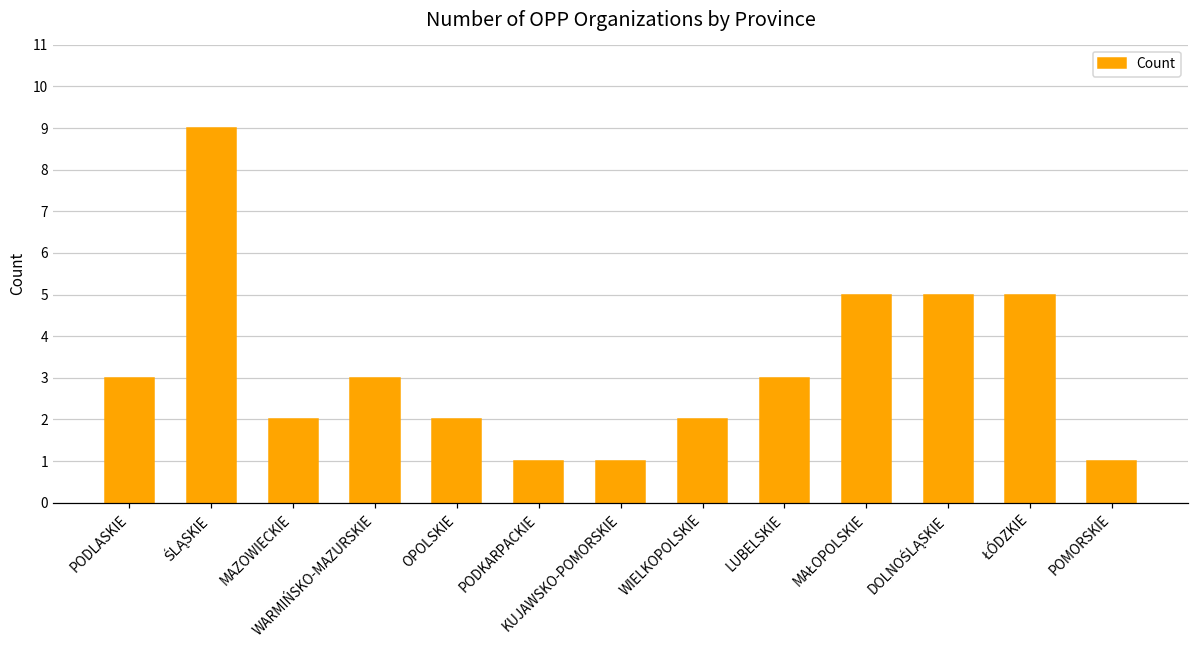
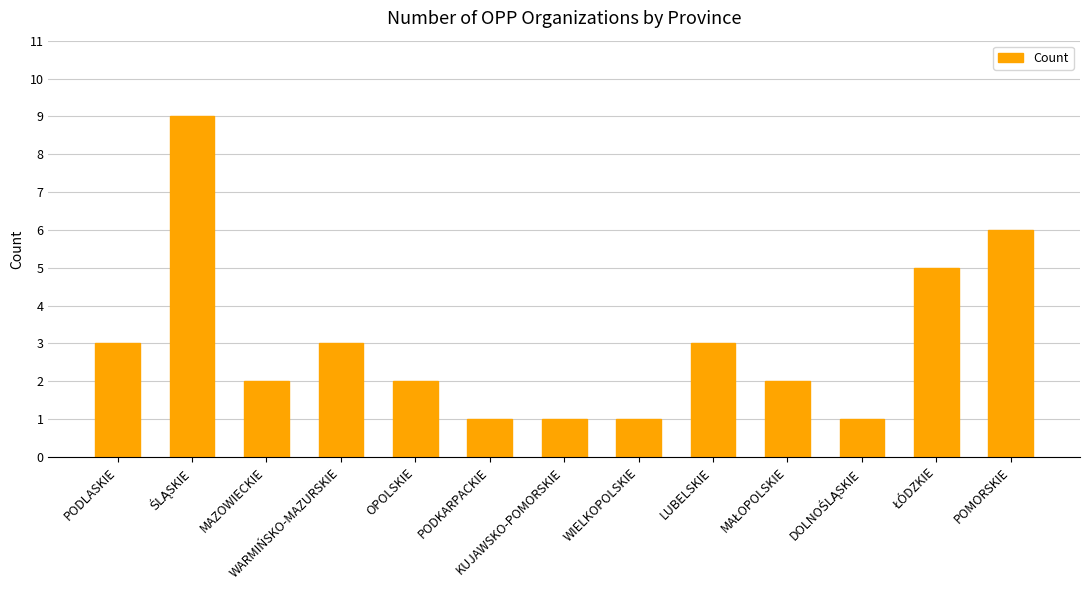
WIELKOPOLSKIE: 2 -> 1
MAŁOPOLSKIE: 5 -> 2
DOLNOŚLĄSKIE: 5 -> 1
POMORSKIE: 1 -> 6
